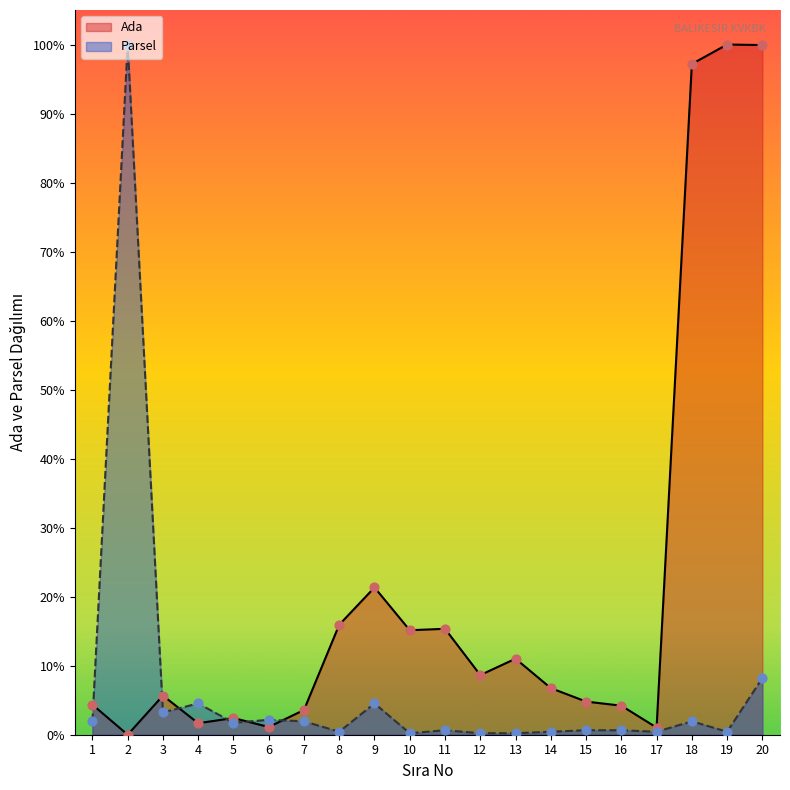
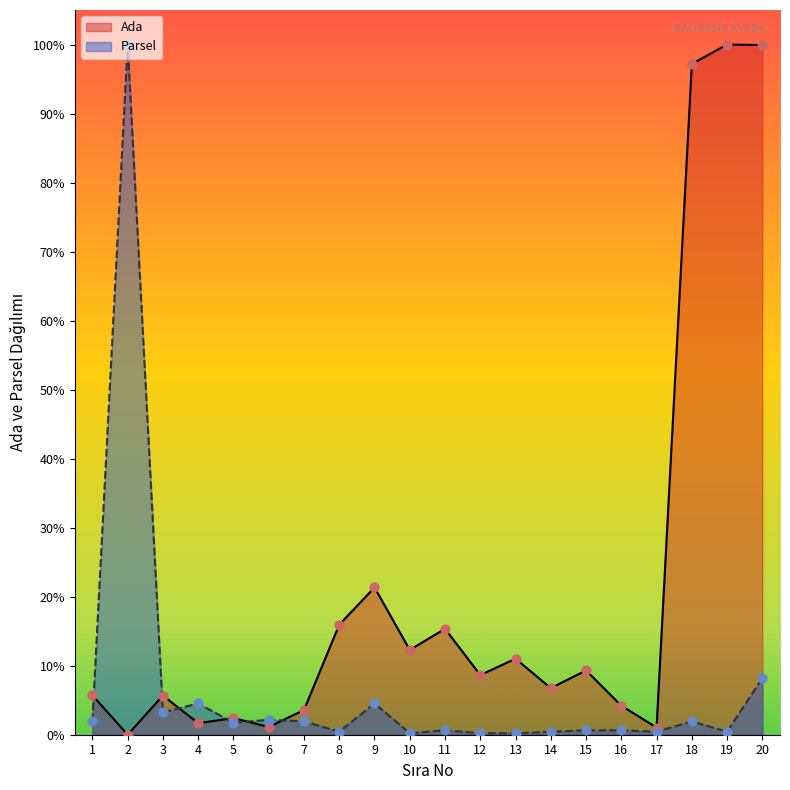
Ada, 1: 4% -> 6%
Ada, 10: 15% -> 12%
Ada, 15: 5% -> 9%
